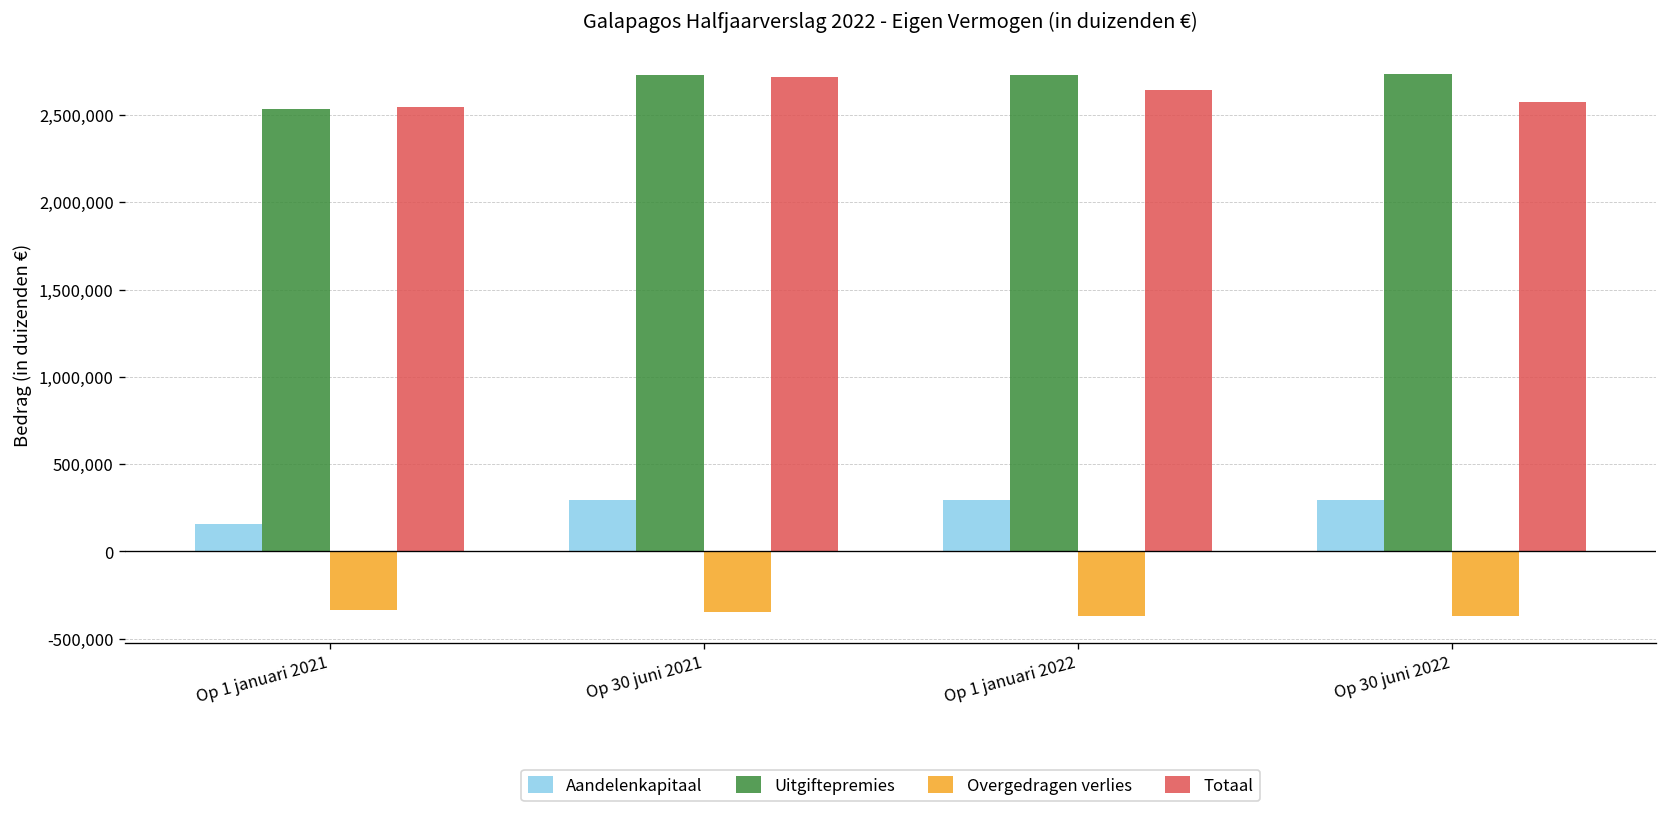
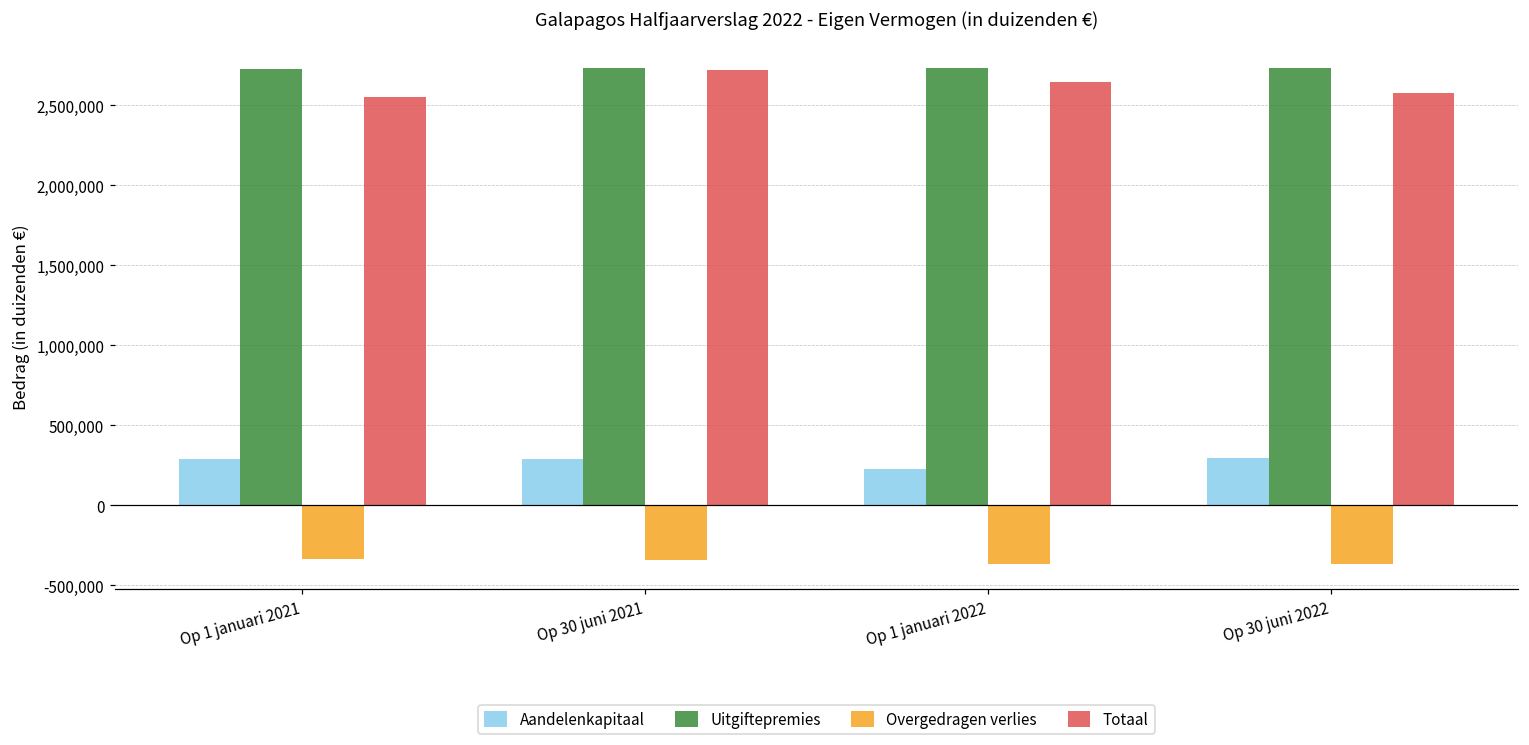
Aandelenkapitaal, Op 1 januari 2021: 160,000 -> 290,000
Uitgiftepremies, Op 1 januari 2021: 2,530,000 -> 2,730,000
Aandelenkapitaal, Op 1 januari 2022: 290,000 -> 230,000
